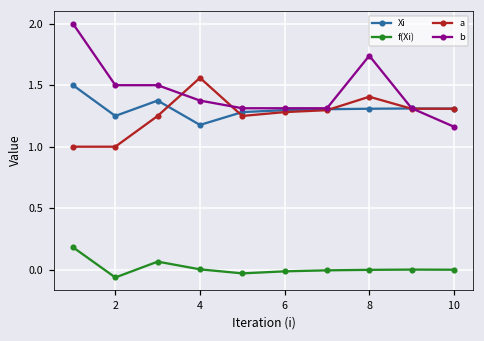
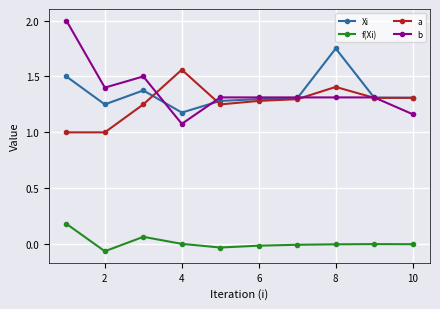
b, 2: 1.5 -> 1.4
b, 4: 1.38 -> 1.08
Xi, 8: 1.31 -> 1.75
b, 8: 1.74 -> 1.31
